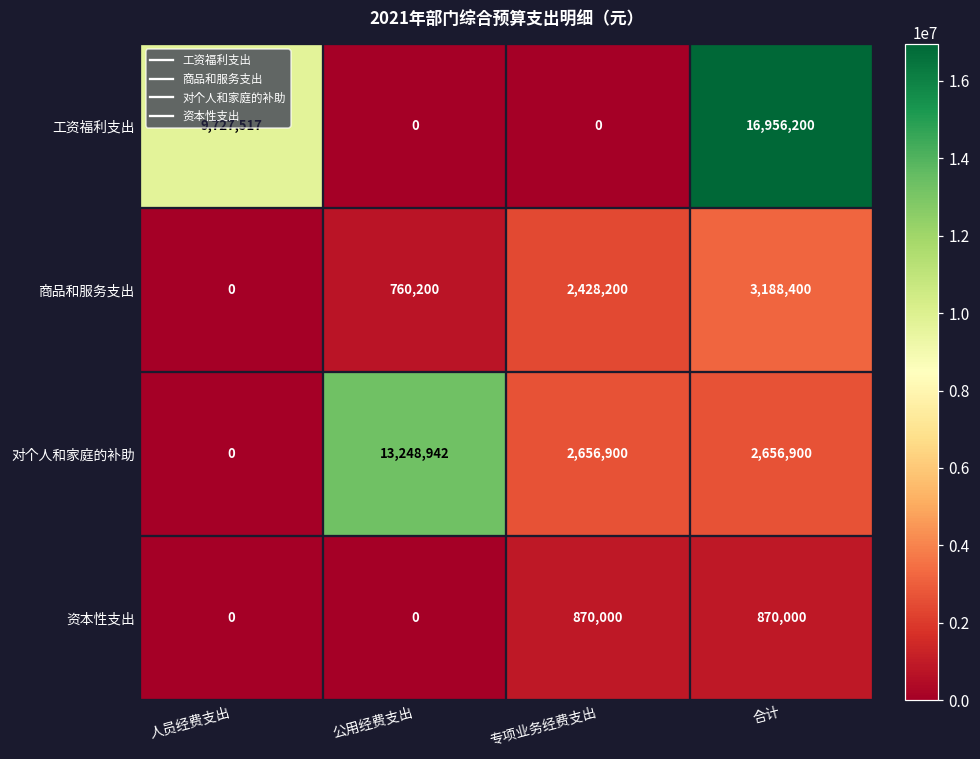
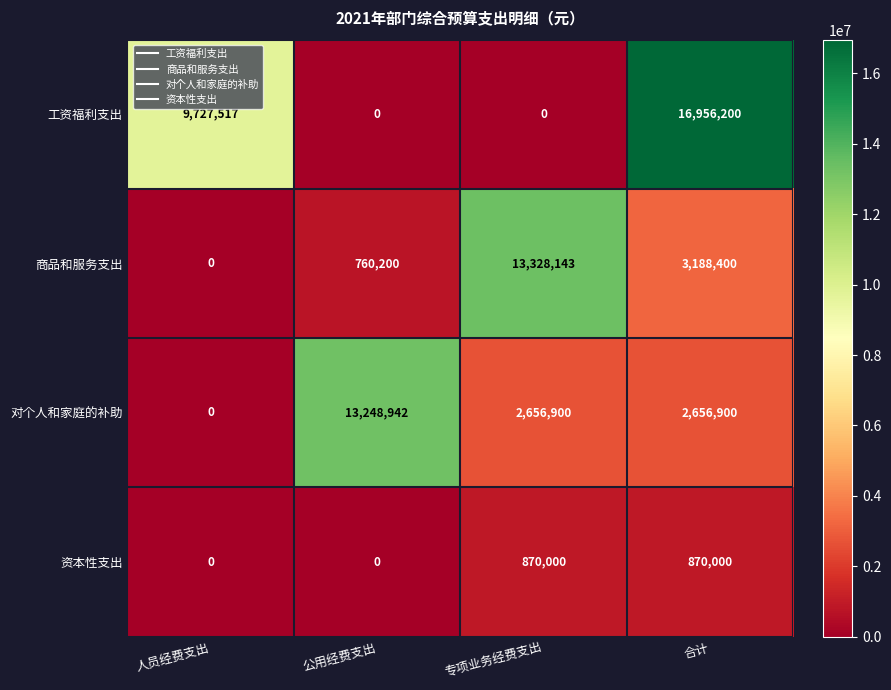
商品和服务支出, 专项业务经费支出: 2,428,200 -> 13,328,143
